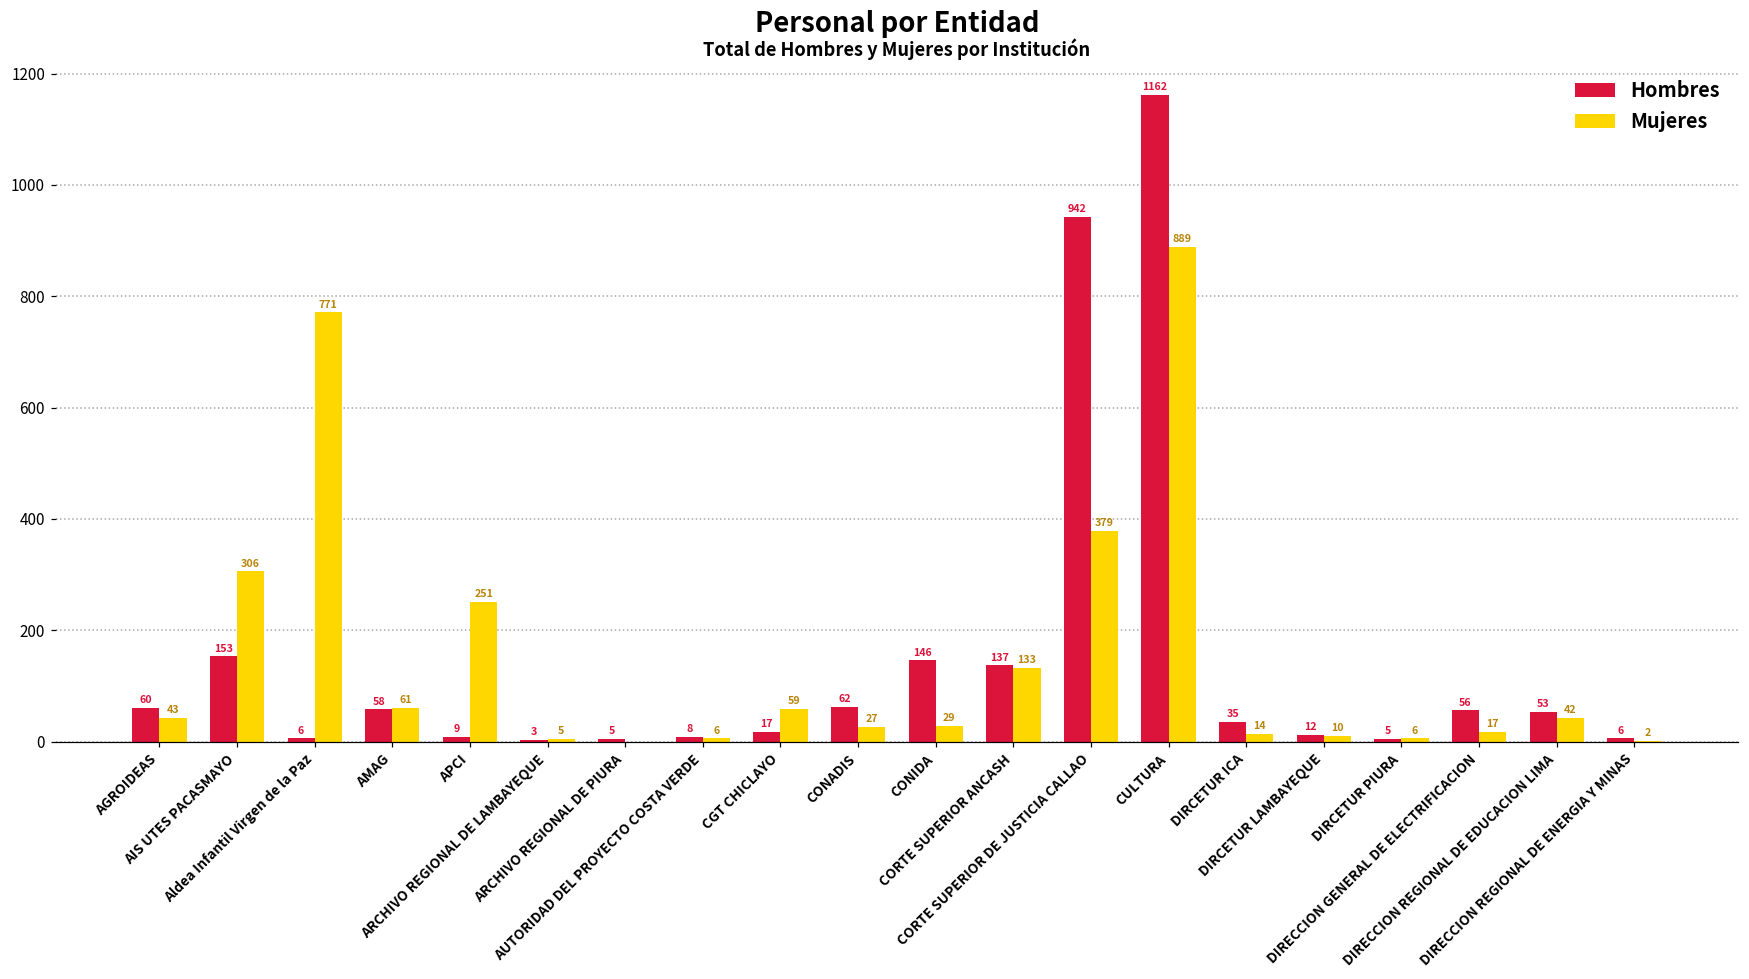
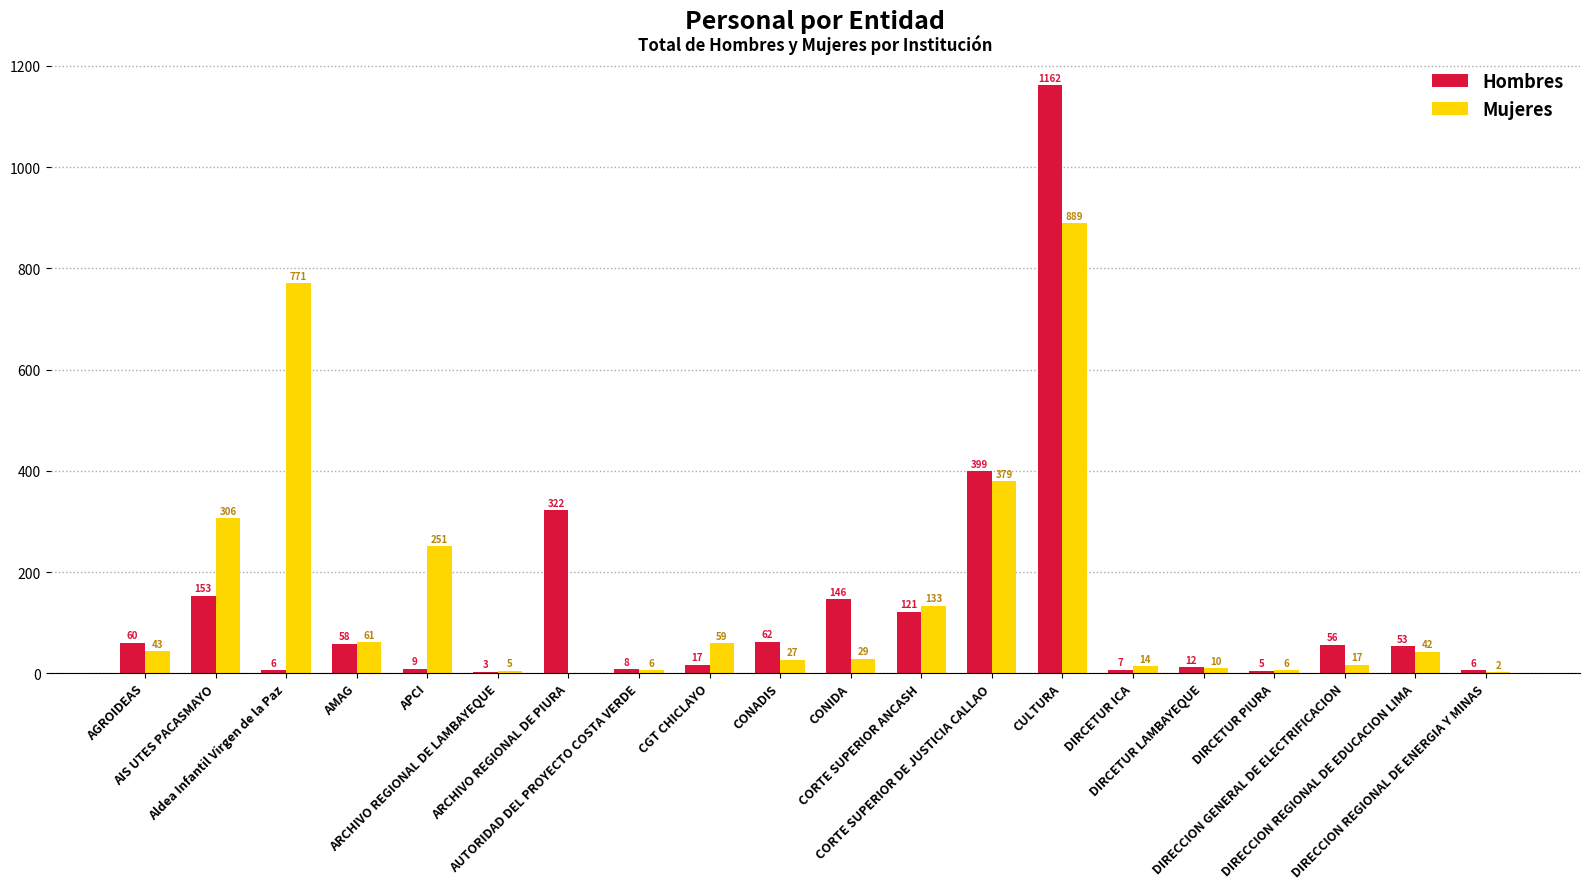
Hombres, ARCHIVO REGIONAL DE PIURA: 5 -> 322
Hombres, CORTE SUPERIOR ANCASH: 137 -> 121
Hombres, CORTE SUPERIOR DE JUSTICIA CALLAO: 942 -> 399
Hombres, DIRCETUR ICA: 35 -> 7
